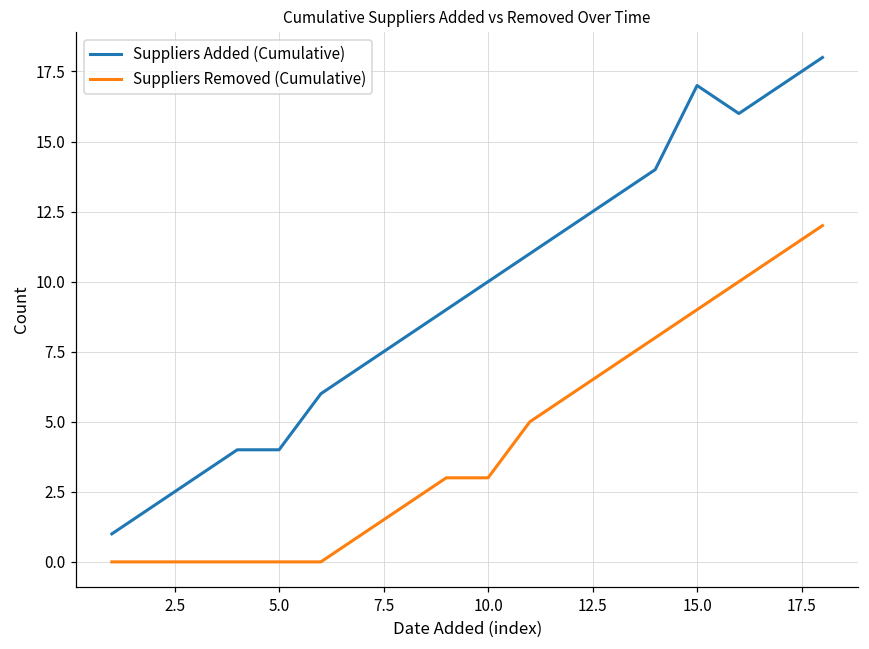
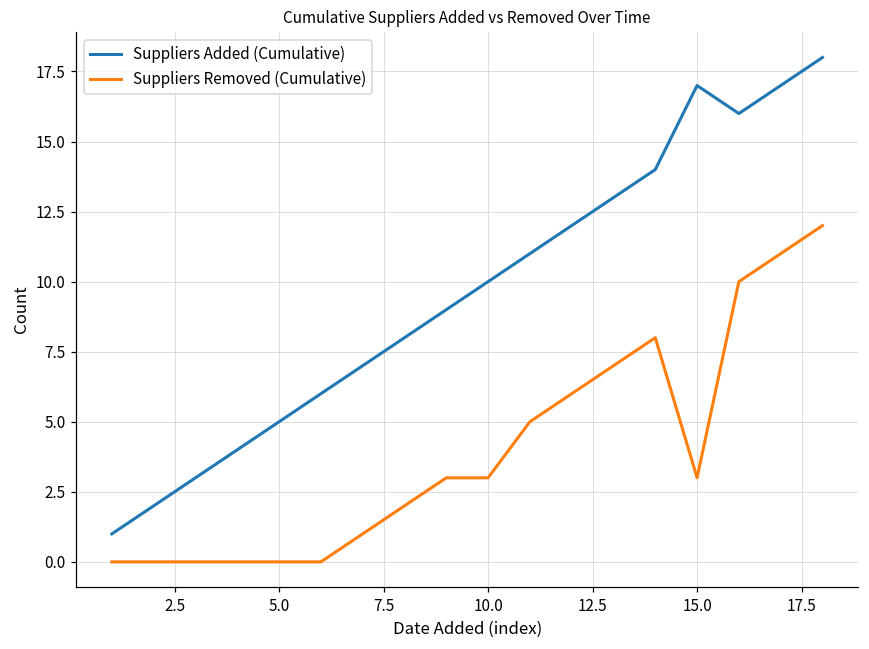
Suppliers Added (Cumulative), 5.0: 4 -> 5
Suppliers Removed (Cumulative), 15.0: 9 -> 3
